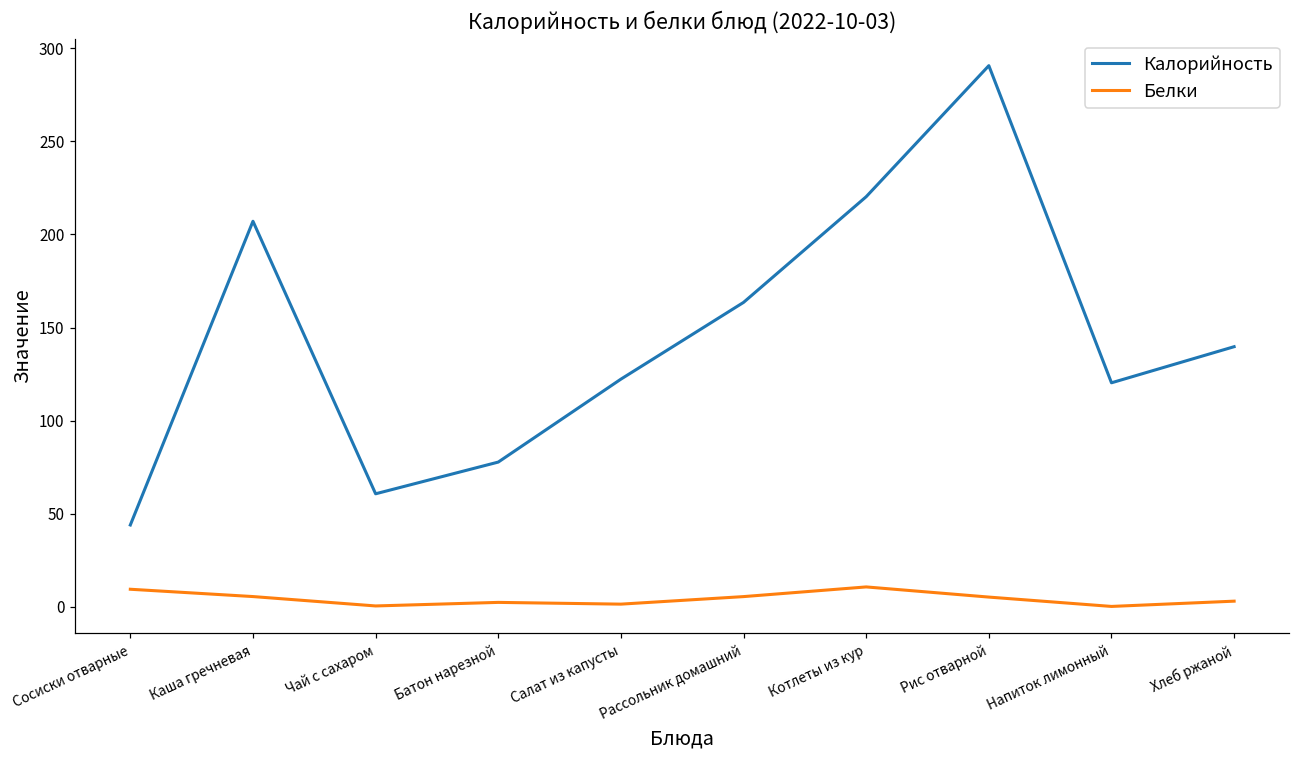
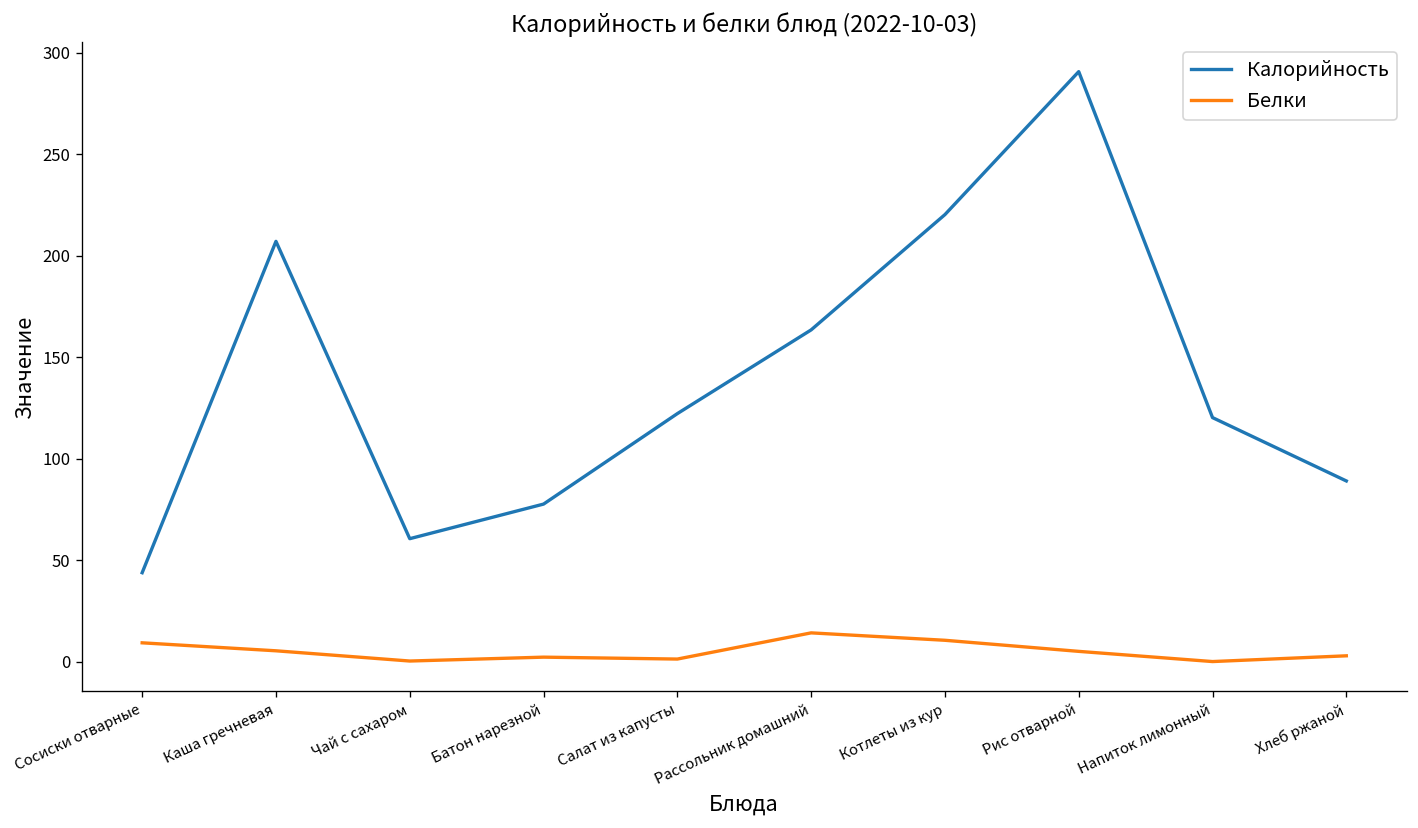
Белки, Рассольник домашний: 5 -> 14
Калорийность, Хлеб ржаной: 140 -> 89
